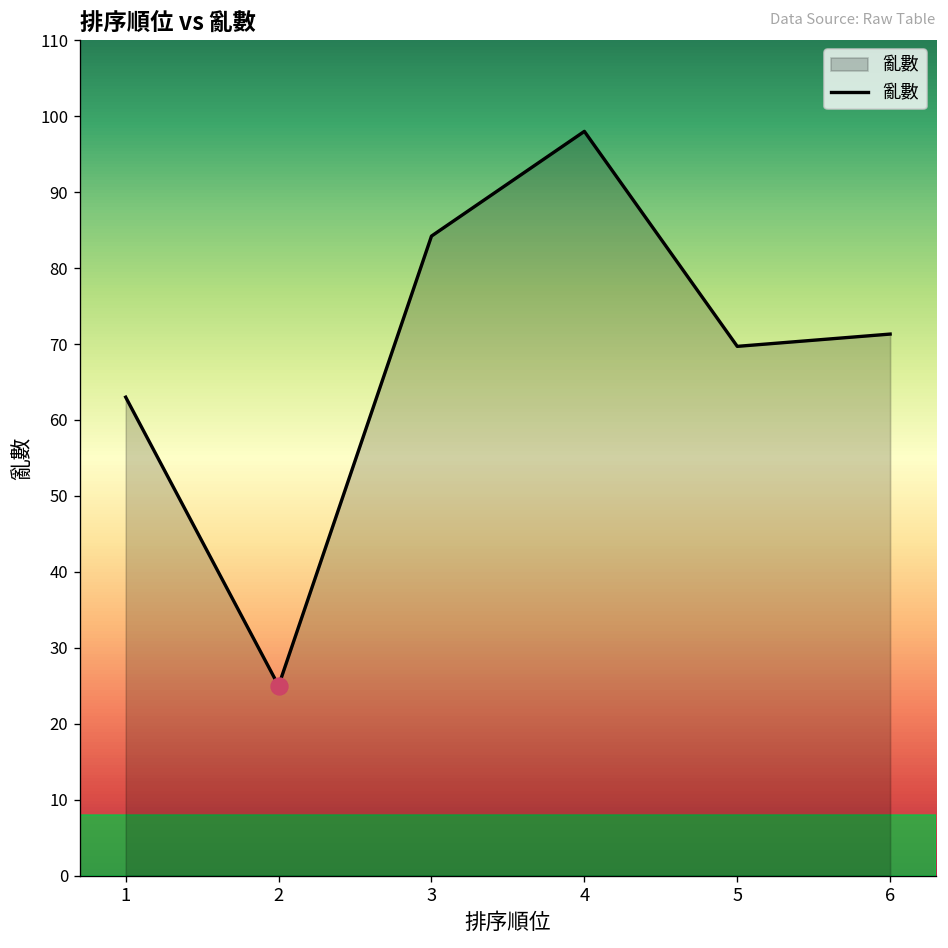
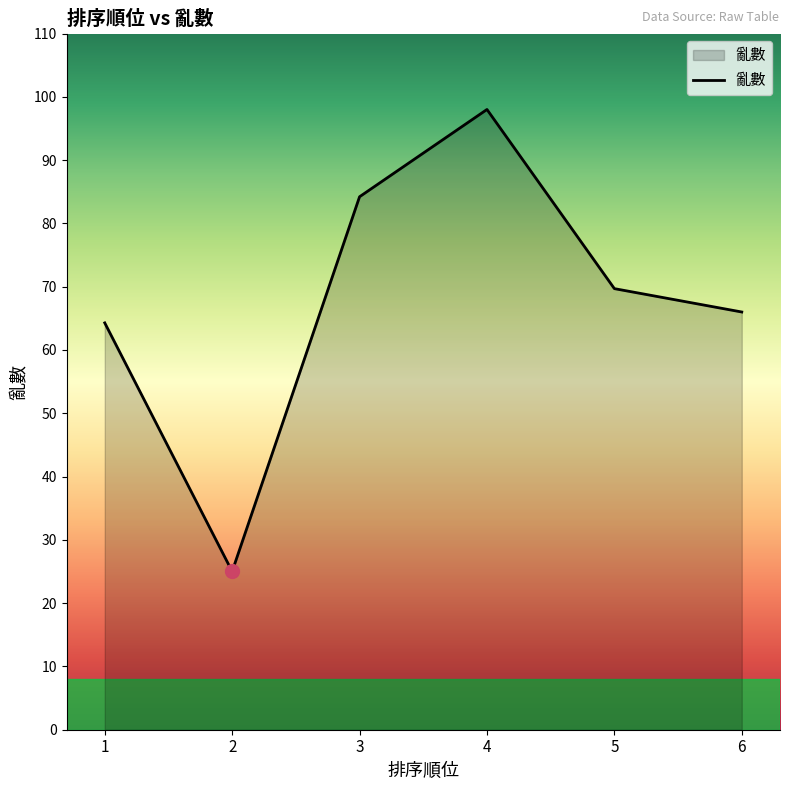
亂數, 1: 63 -> 64
亂數, 6: 71 -> 66
